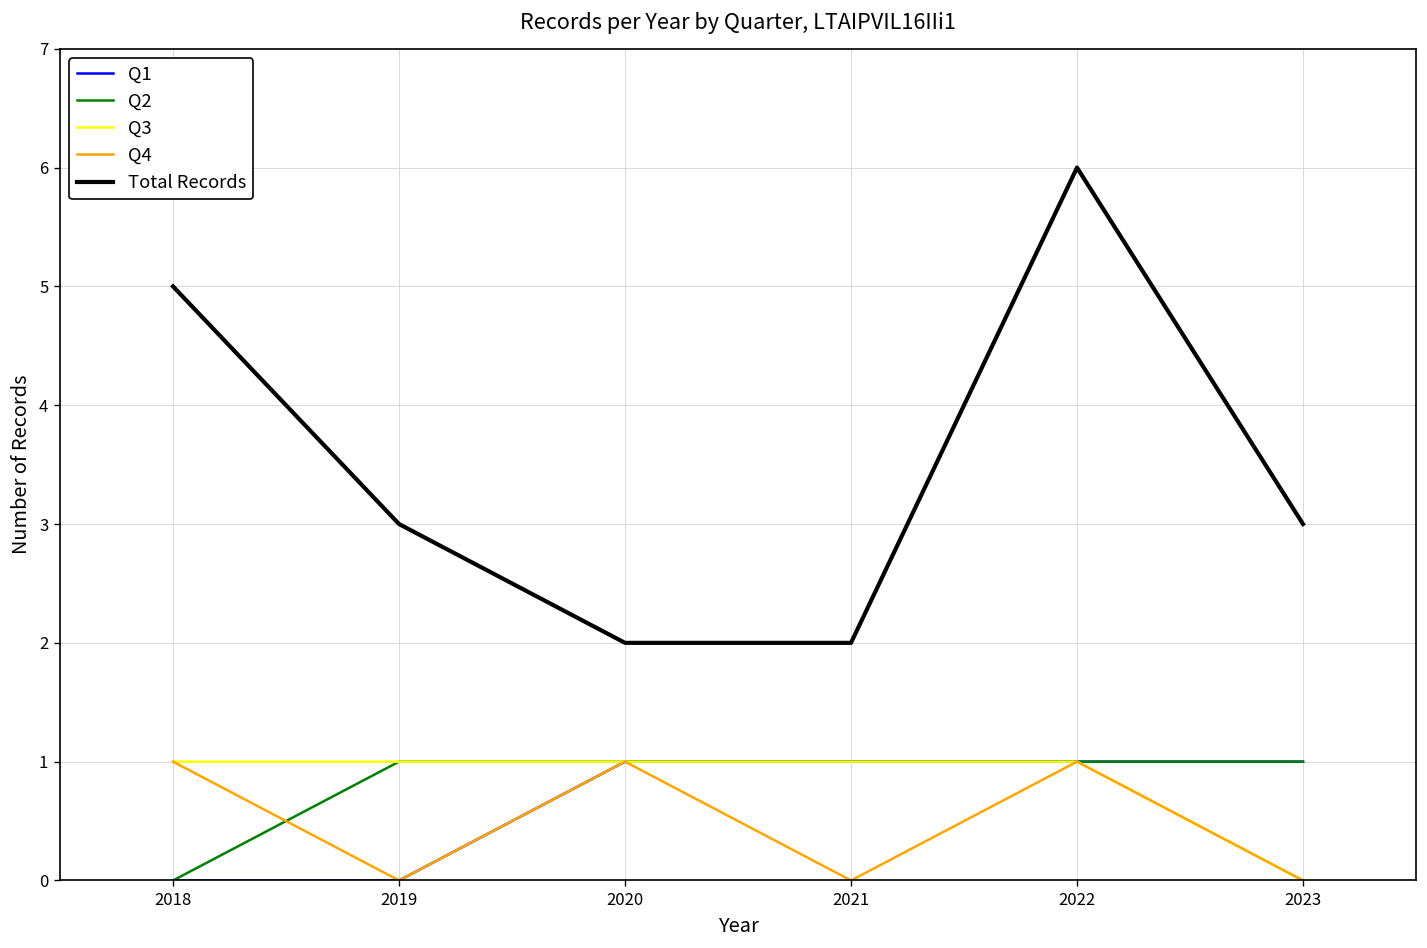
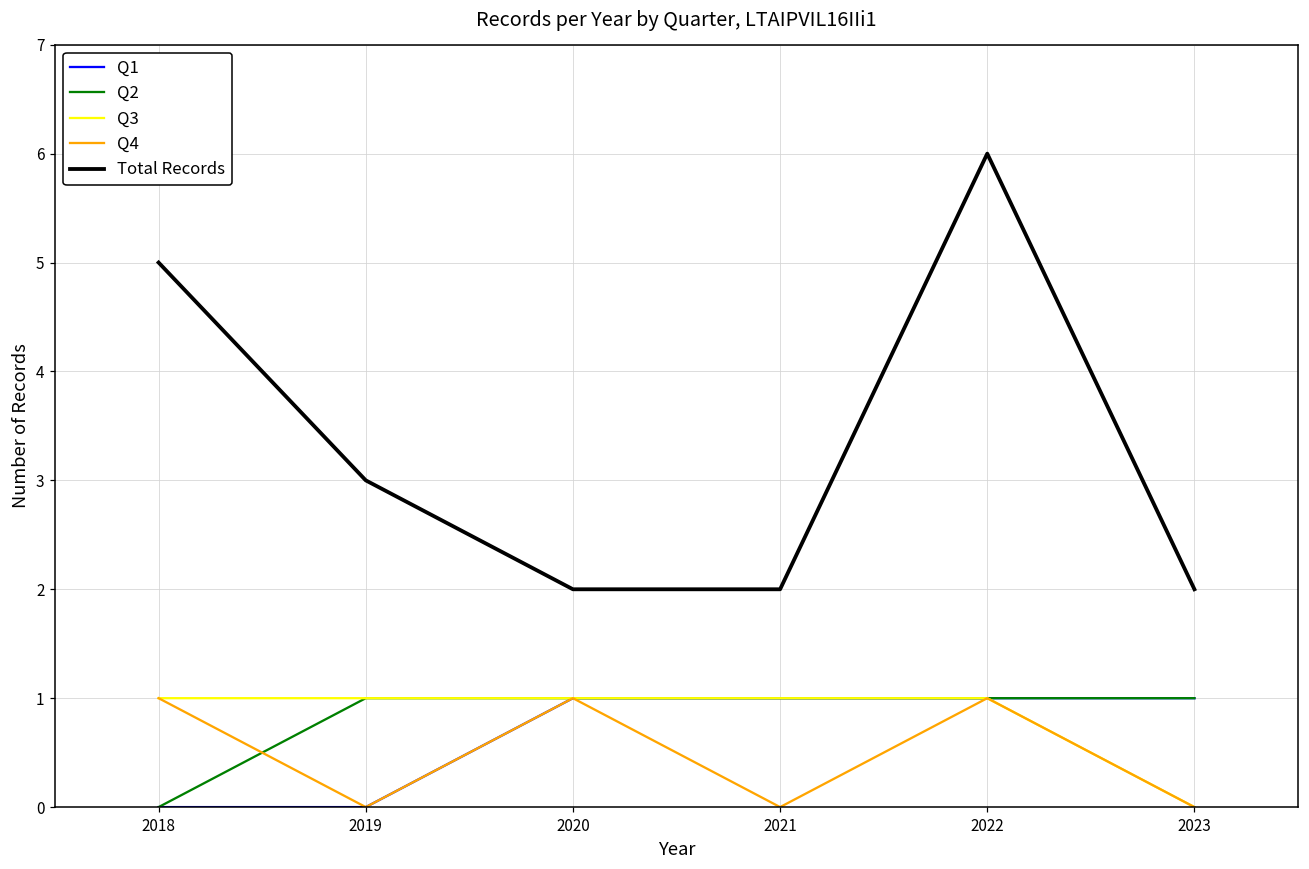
Total Records, 2023: 3 -> 2
